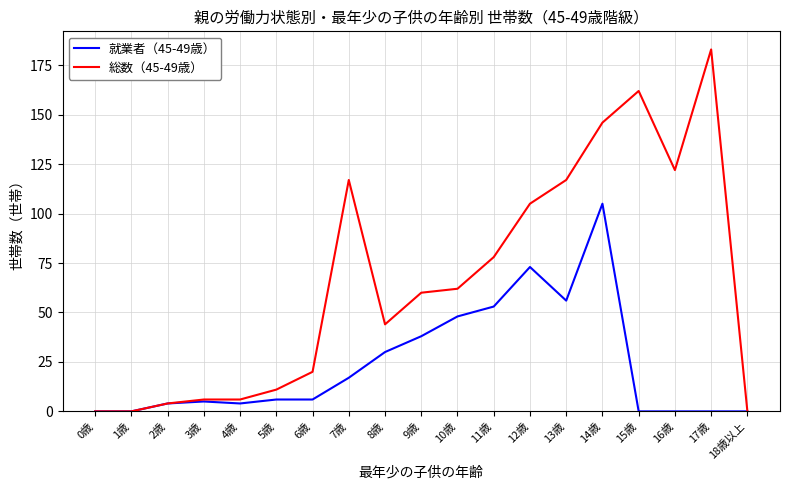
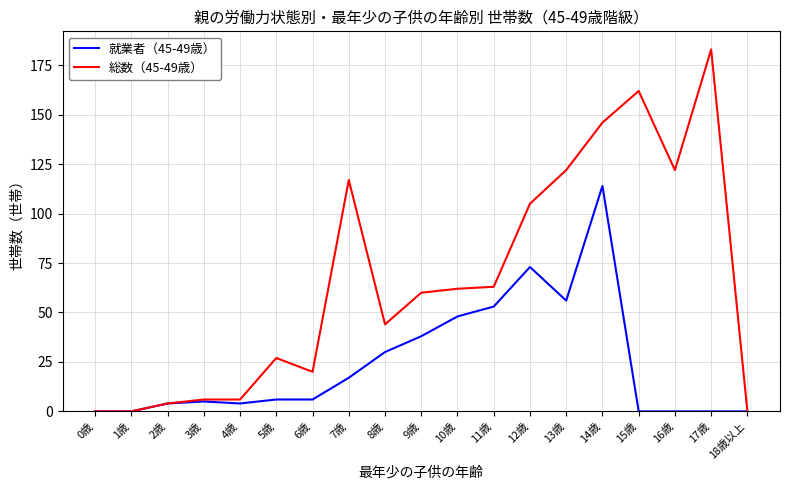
総数（45-49歳）, 5歳: 11 -> 27
総数（45-49歳）, 11歳: 78 -> 63
総数（45-49歳）, 13歳: 117 -> 122
就業者（45-49歳）, 14歳: 105 -> 114
